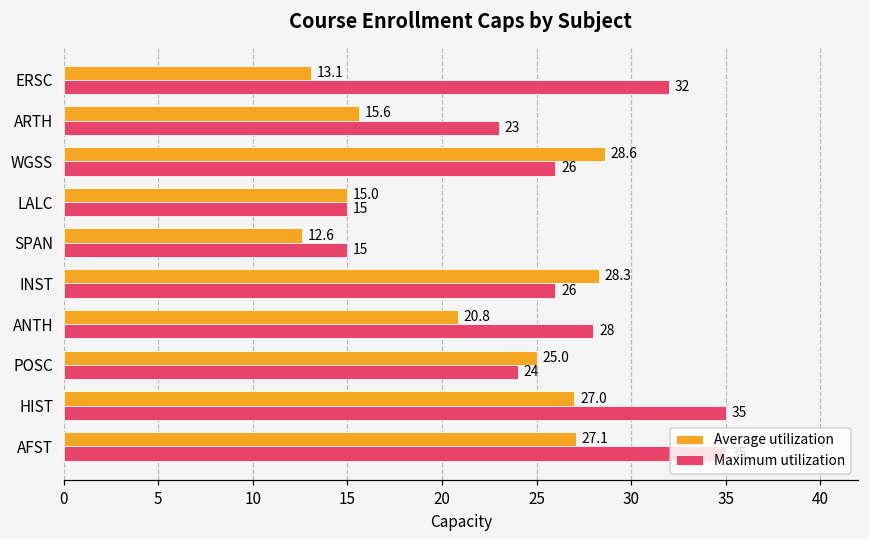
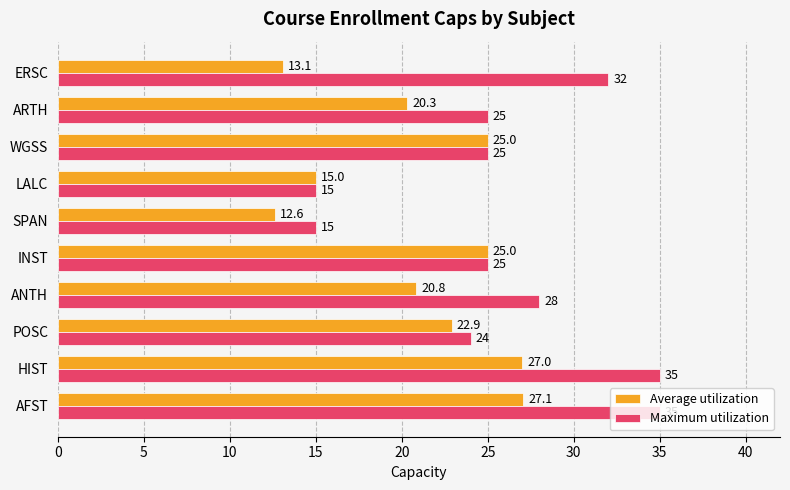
Average utilization, ARTH: 15.6 -> 20.3
Maximum utilization, ARTH: 23 -> 25
Average utilization, WGSS: 28.6 -> 25.0
Maximum utilization, WGSS: 26 -> 25
Average utilization, INST: 28.3 -> 25.0
Maximum utilization, INST: 26 -> 25
Average utilization, POSC: 25.0 -> 22.9
